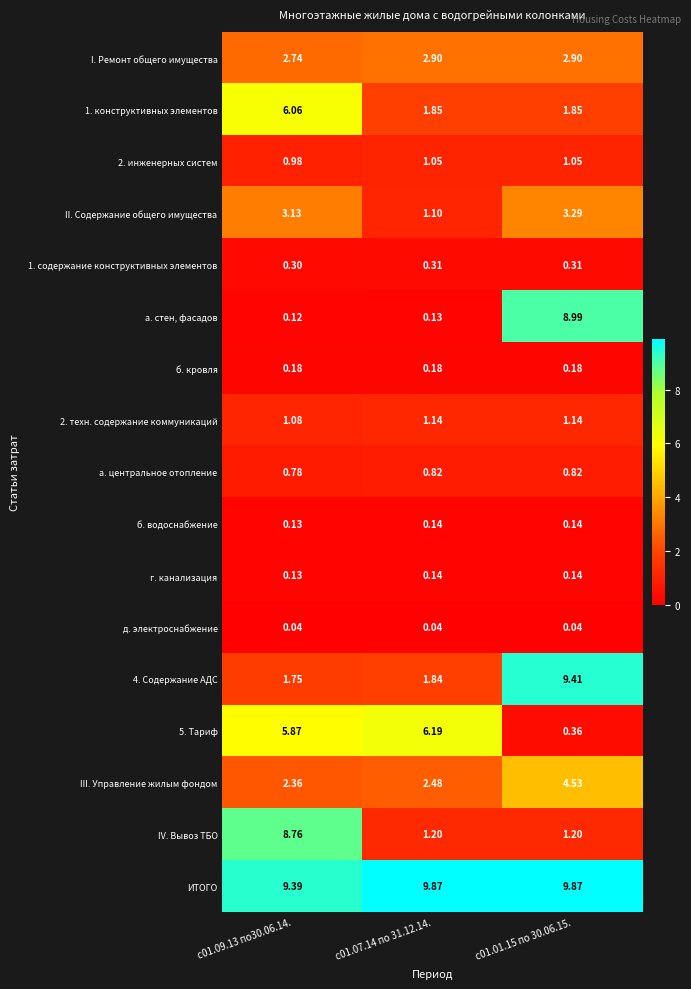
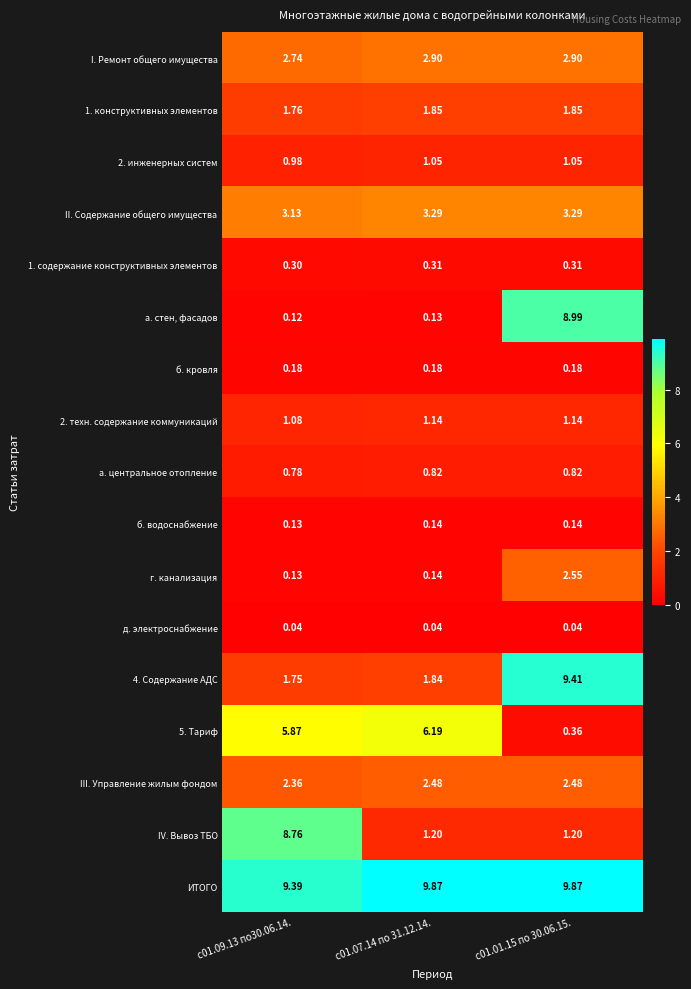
1. конструктивных элементов, с01.09.13 по30.06.14.: 6.06 -> 1.76
II. Содержание общего имущества, с01.07.14 по 31.12.14.: 1.10 -> 3.29
г. канализация, с01.01.15 по 30.06.15.: 0.14 -> 2.55
III. Управление жилым фондом, с01.01.15 по 30.06.15.: 4.53 -> 2.48
